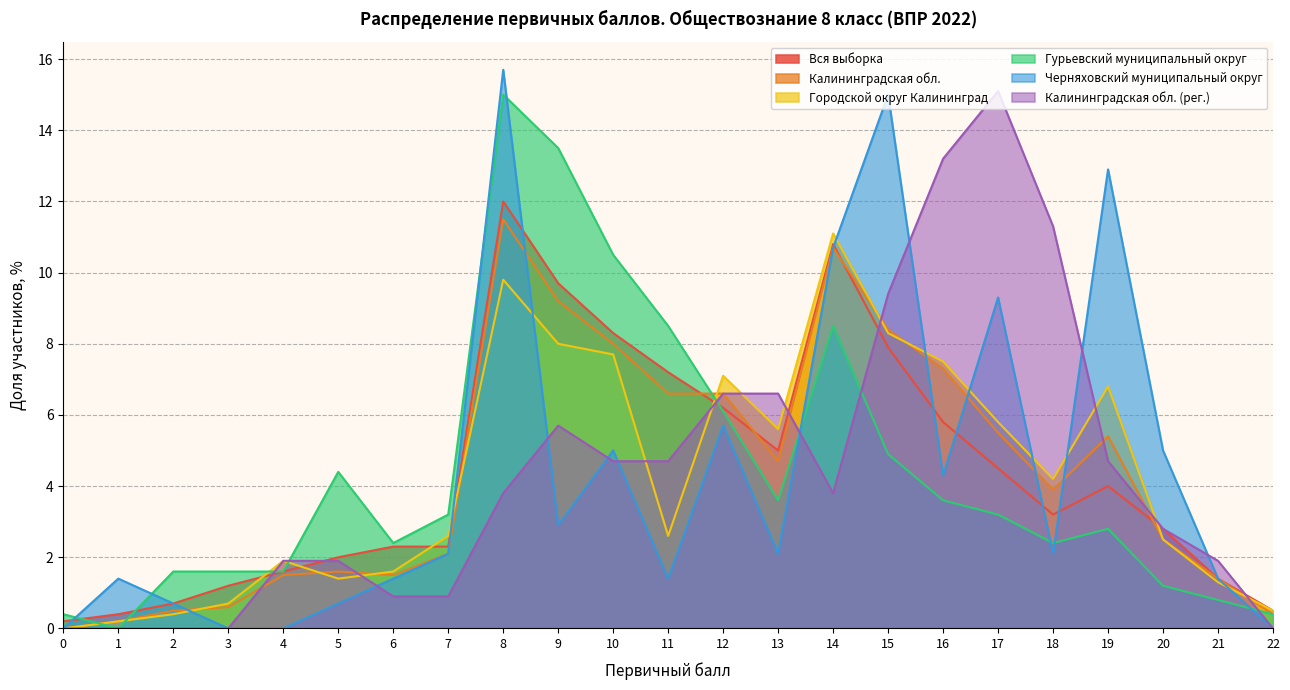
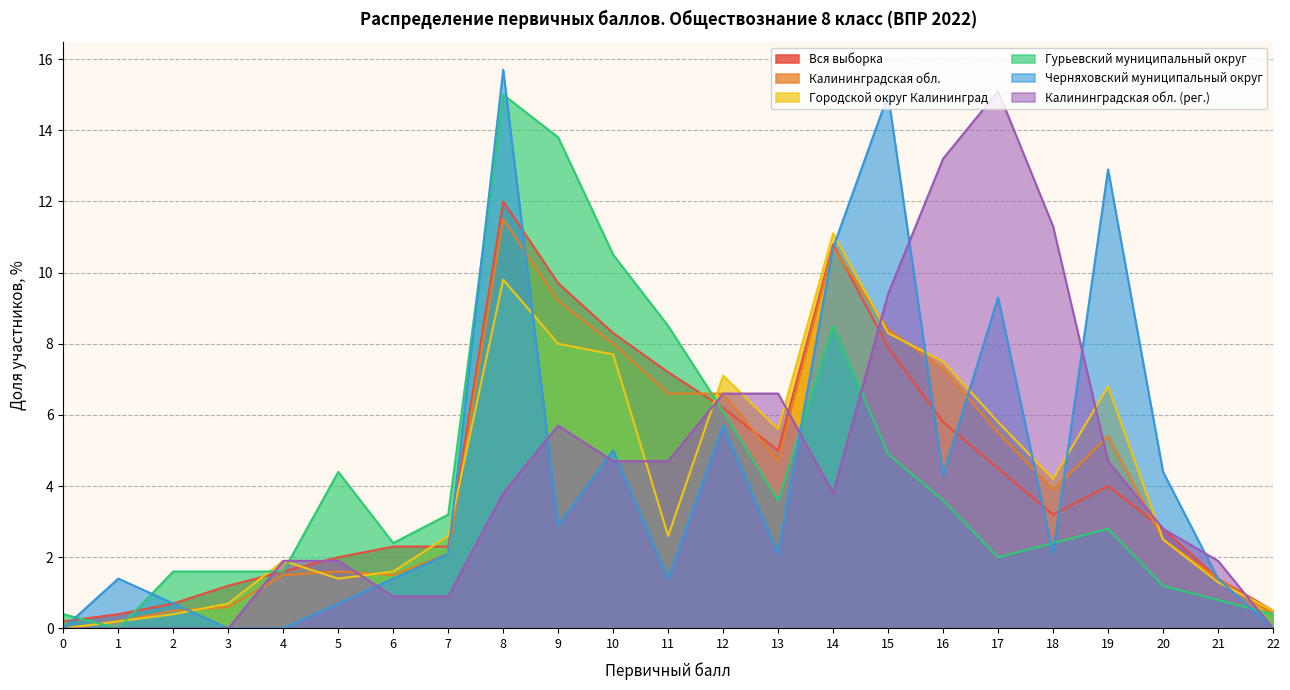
Гурьевский муниципальный округ, 9: 13.5 -> 13.8
Гурьевский муниципальный округ, 17: 3.2 -> 2.0
Черняховский муниципальный округ, 20: 5.0 -> 4.4
